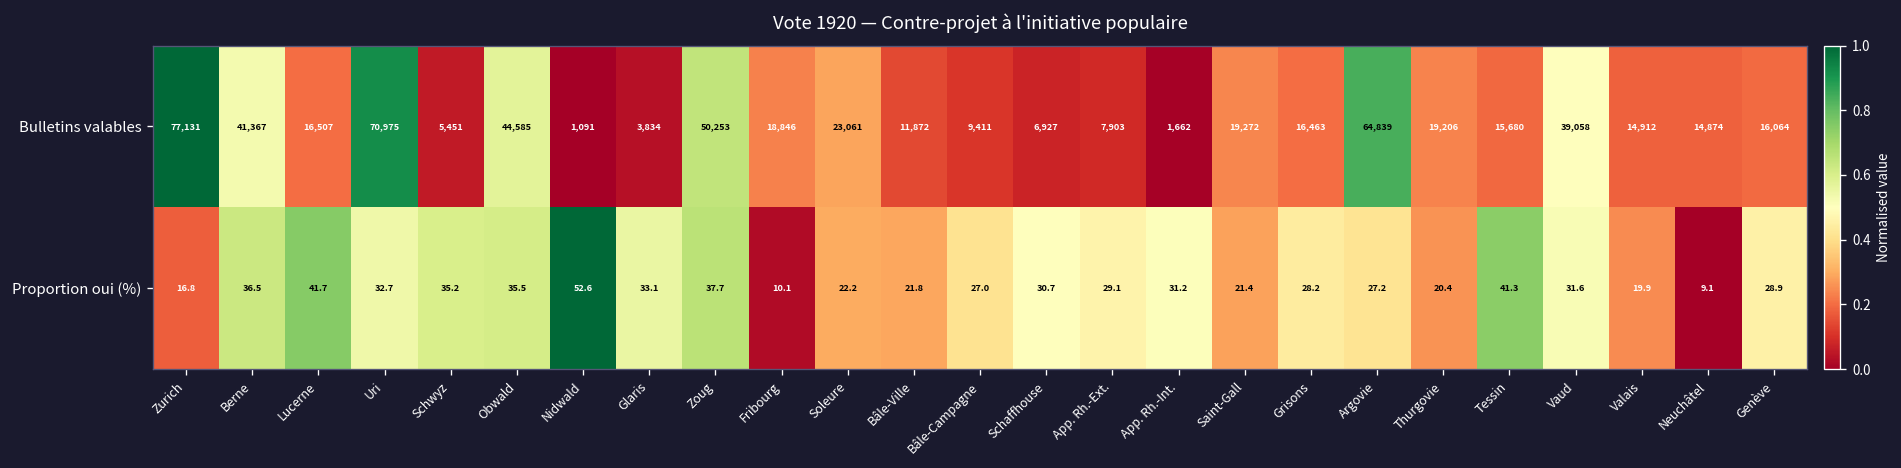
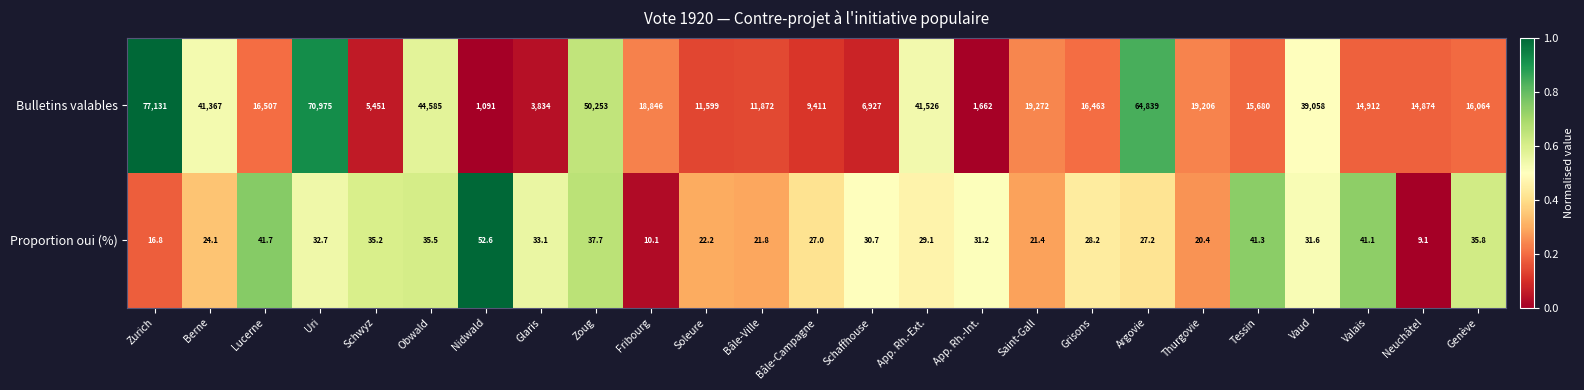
Bulletins valables, Soleure: 23,061 -> 11,599
Bulletins valables, App. Rh.-Ext.: 7,903 -> 41,526
Proportion oui (%), Berne: 36.5 -> 24.1
Proportion oui (%), Valais: 19.9 -> 41.1
Proportion oui (%), Genève: 28.9 -> 35.8
